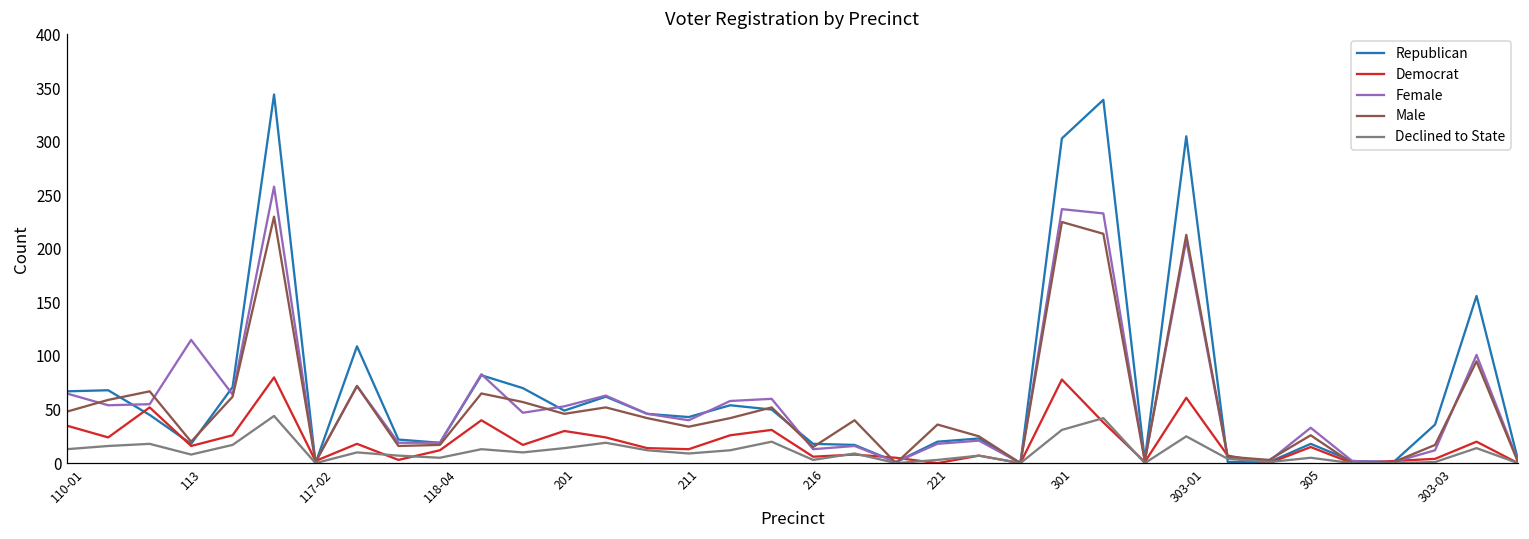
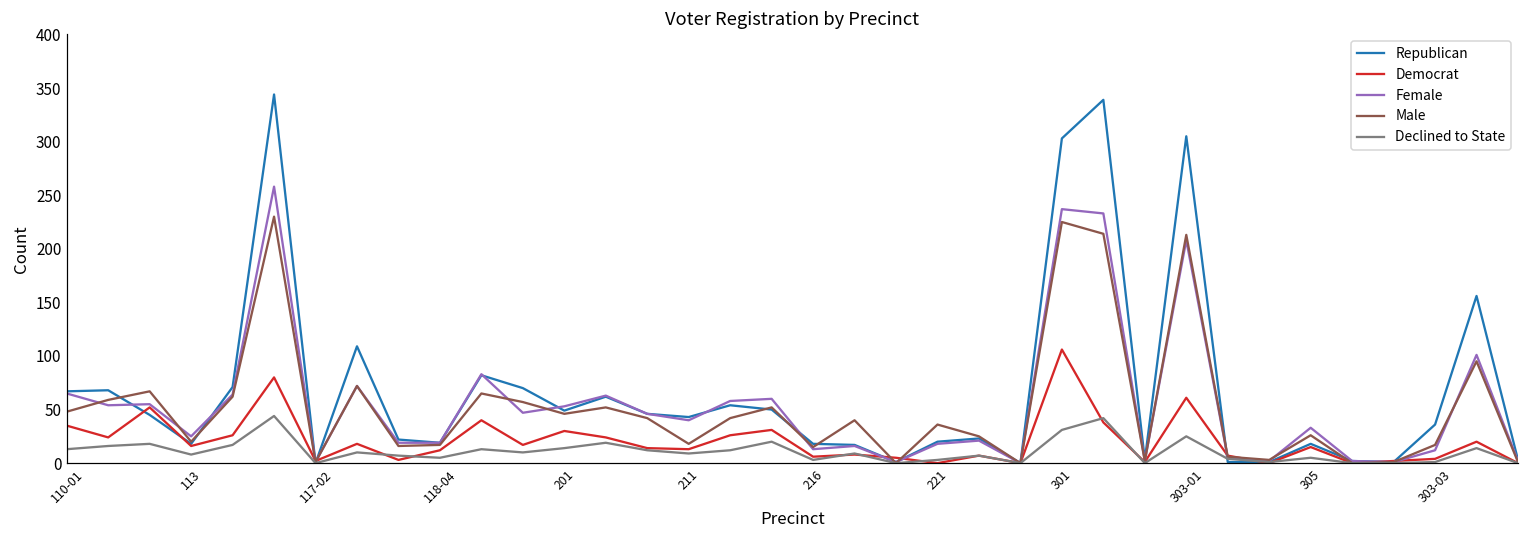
Female, 113: 120 -> 30
Male, 211: 30 -> 20
Democrat, 301: 80 -> 110
